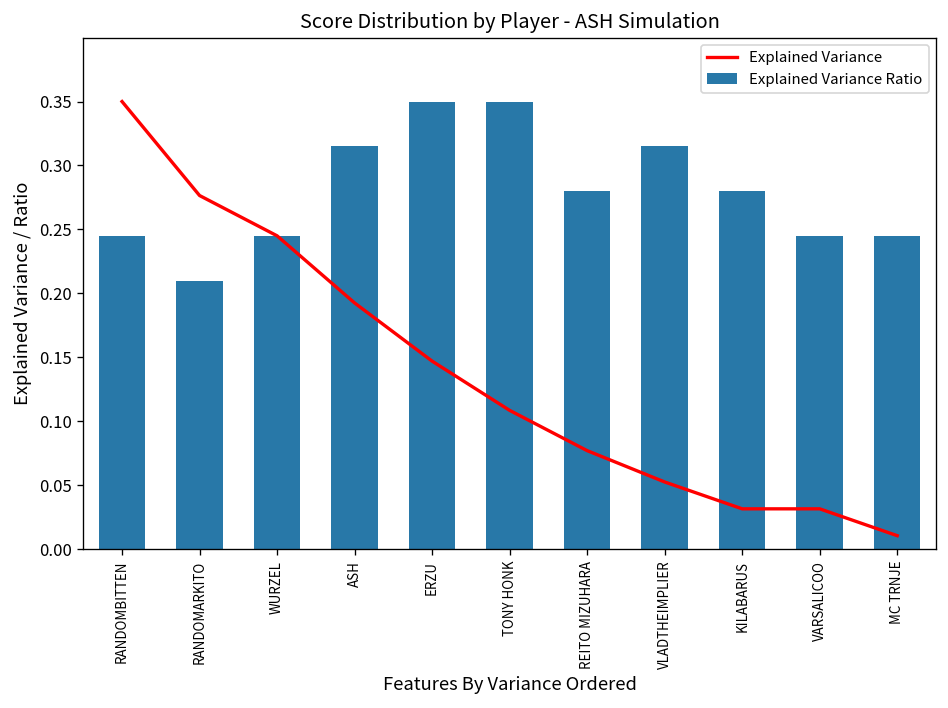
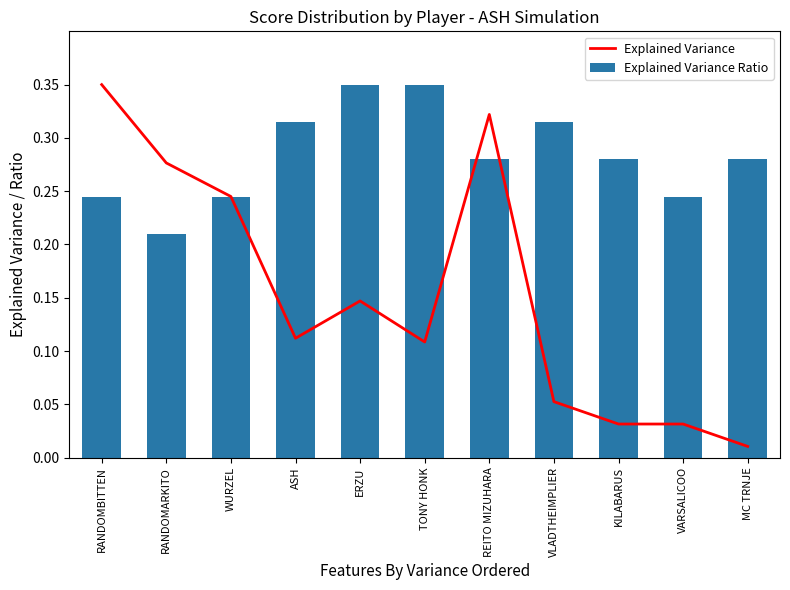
Explained Variance, ASH: 0.193 -> 0.112
Explained Variance, REITO MIZUHARA: 0.077 -> 0.322
Explained Variance Ratio, MC TRNJE: 0.245 -> 0.280
